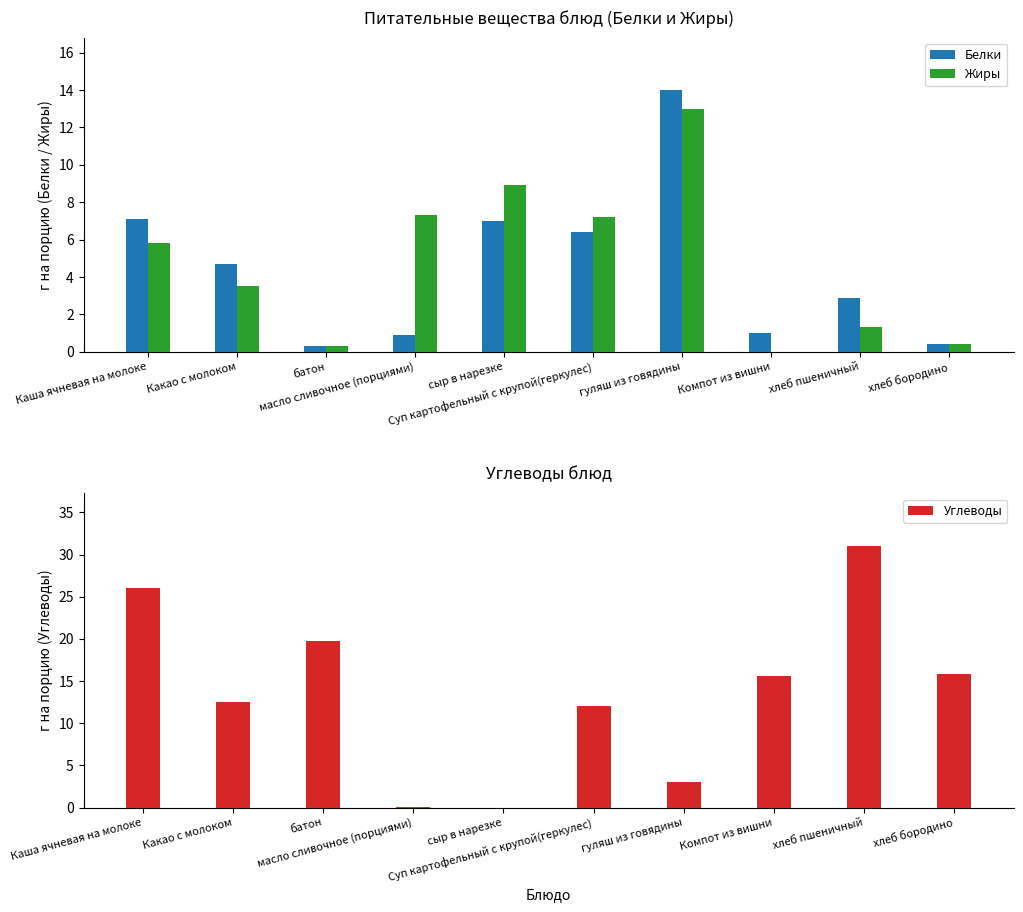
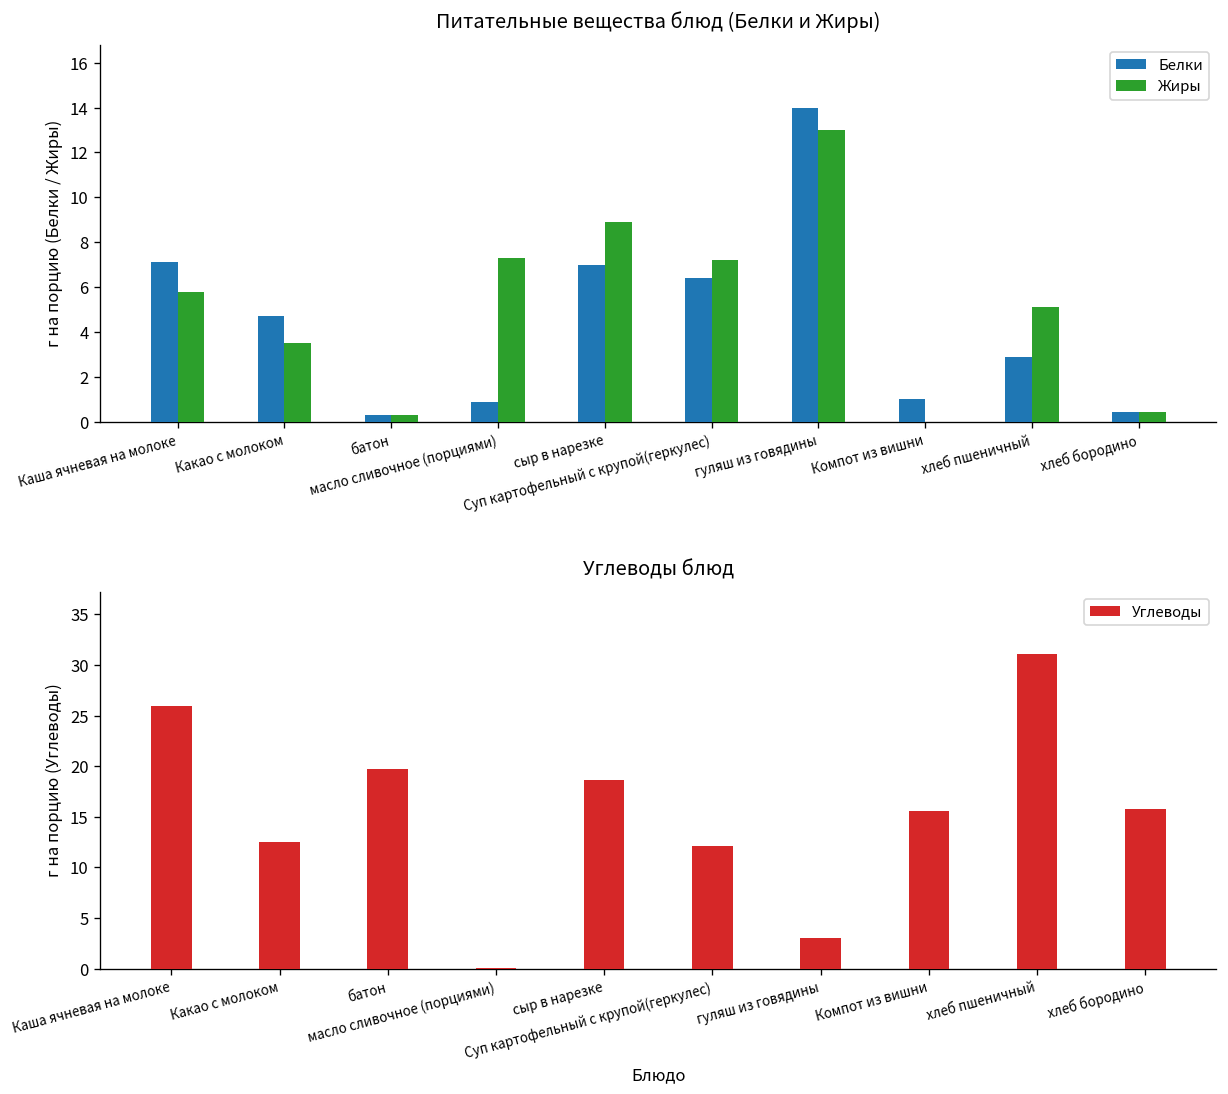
Питательные вещества блюд (Белки и Жиры), Жиры, хлеб пшеничный: 1.3 -> 5.1
Углеводы блюд, сыр в нарезке: 0 -> 19
